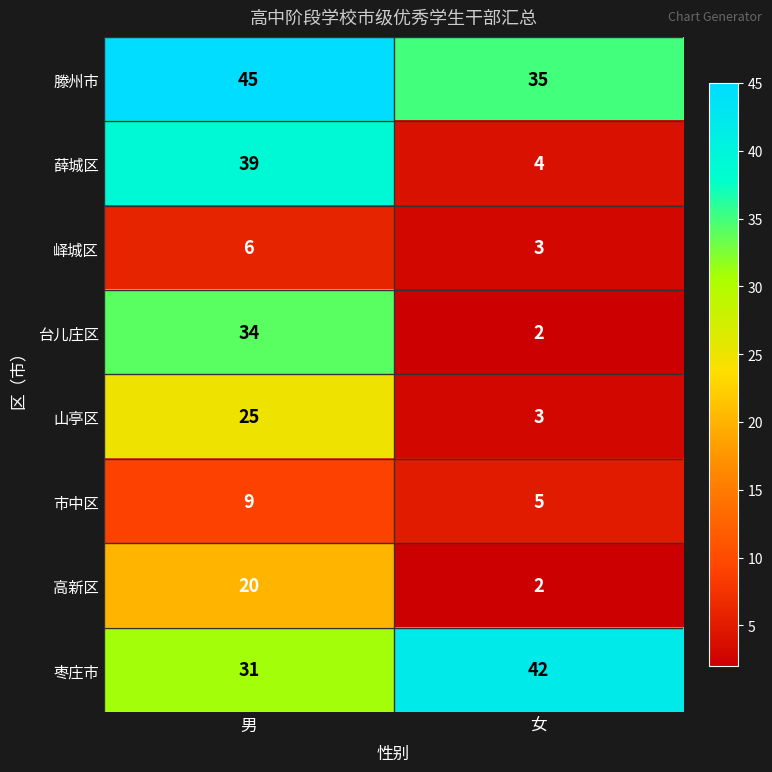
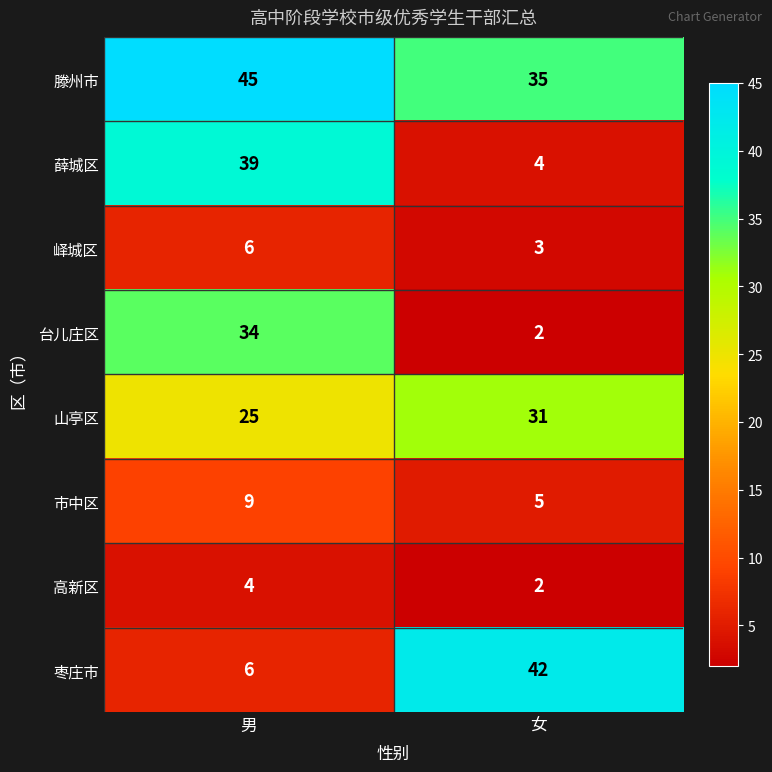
山亭区, 女: 3 -> 31
高新区, 男: 20 -> 4
枣庄市, 男: 31 -> 6
